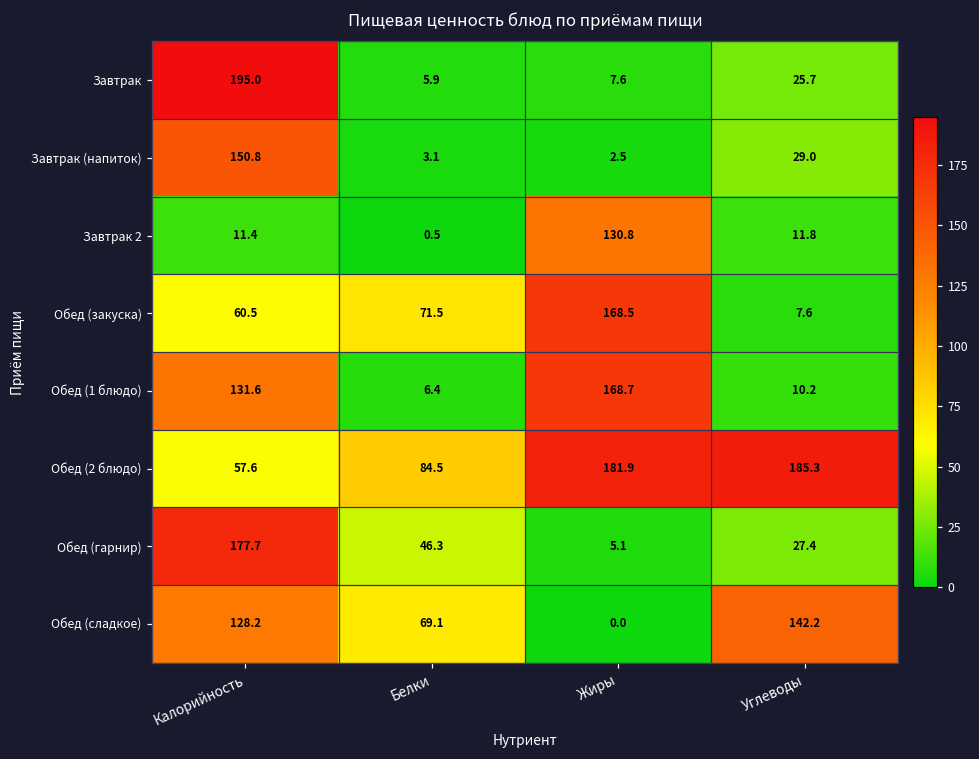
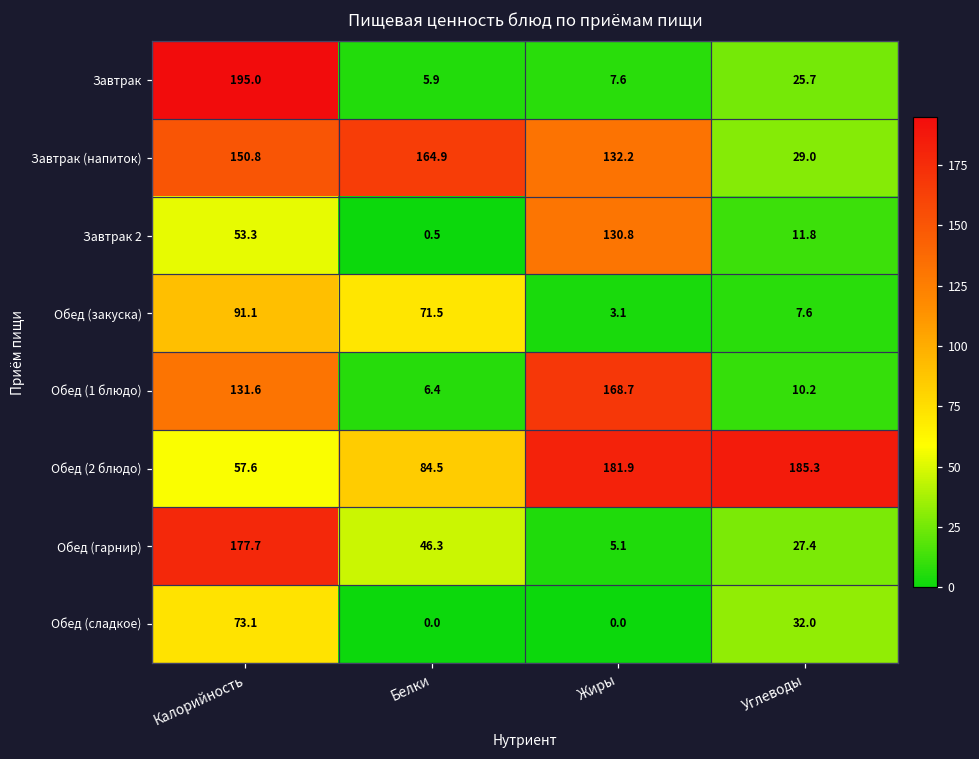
Завтрак (напиток), Белки: 3.1 -> 164.9
Завтрак (напиток), Жиры: 2.5 -> 132.2
Завтрак 2, Калорийность: 11.4 -> 53.3
Обед (закуска), Калорийность: 60.5 -> 91.1
Обед (закуска), Жиры: 168.5 -> 3.1
Обед (сладкое), Калорийность: 128.2 -> 73.1
Обед (сладкое), Белки: 69.1 -> 0.0
Обед (сладкое), Углеводы: 142.2 -> 32.0
